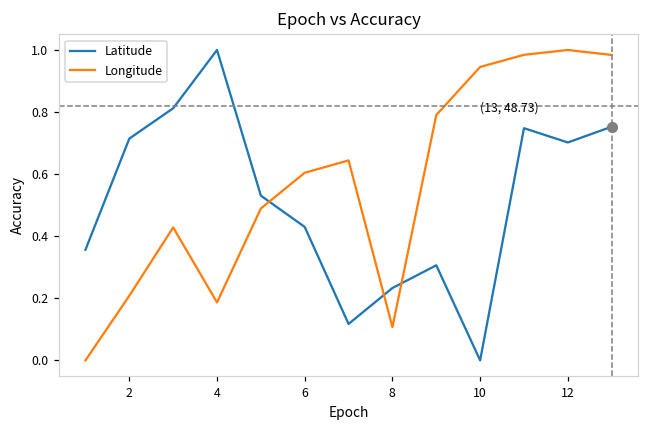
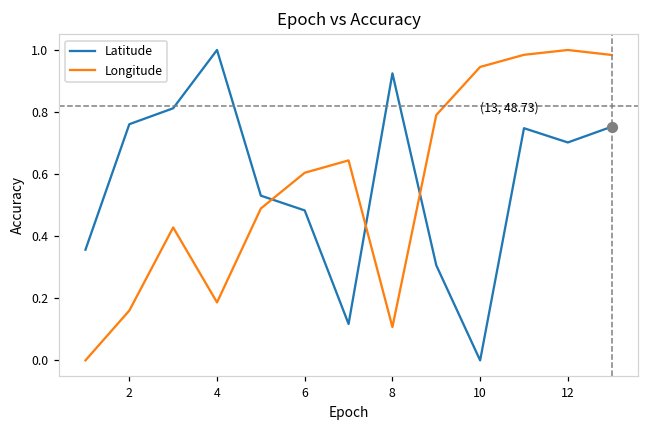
Latitude, 2: 0.71 -> 0.76
Longitude, 2: 0.21 -> 0.16
Latitude, 6: 0.43 -> 0.48
Latitude, 8: 0.23 -> 0.92
